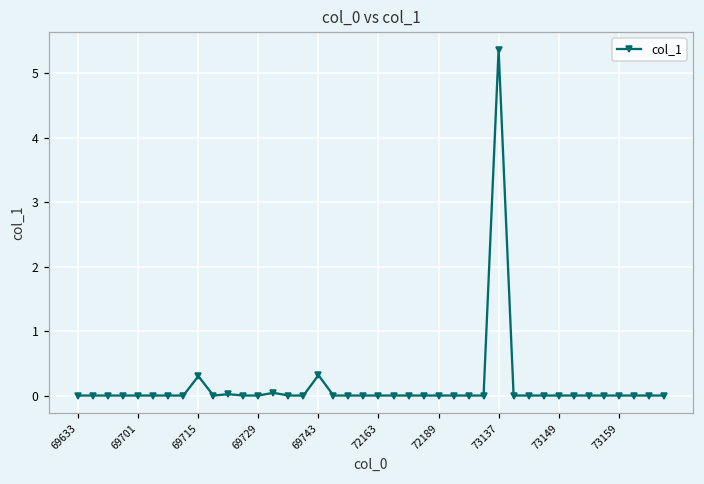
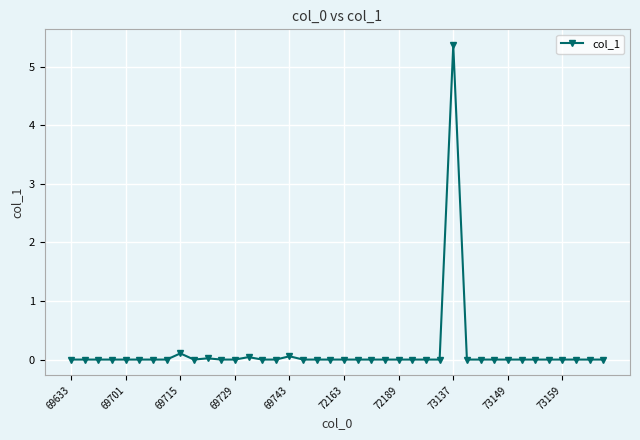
69715: 0.3 -> 0.1
69743: 0.3 -> 0.1
